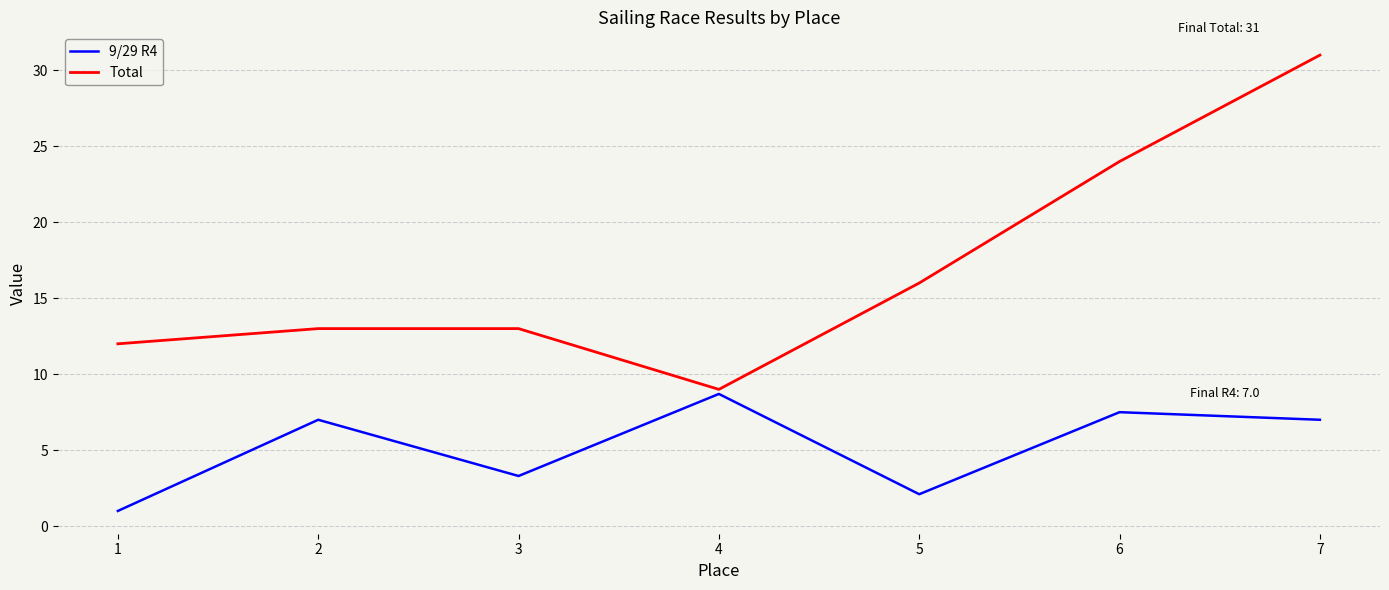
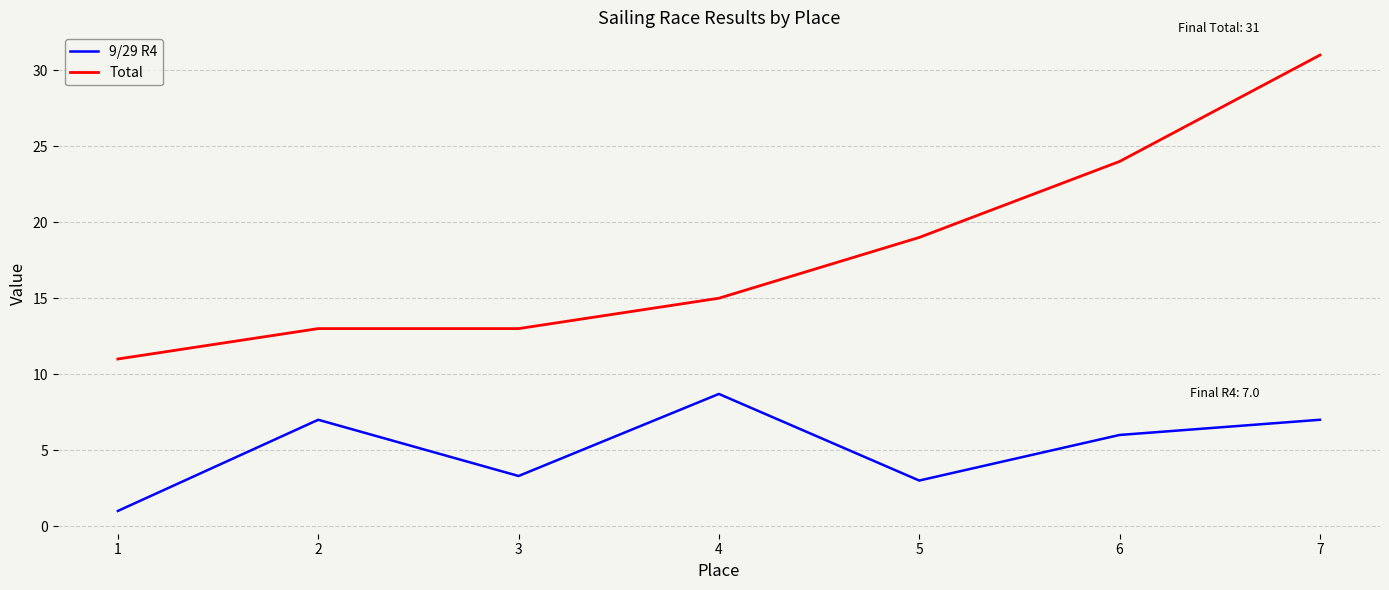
Total, 1: 12 -> 11
Total, 4: 9 -> 15
9/29 R4, 5: 2.1 -> 3.0
Total, 5: 16 -> 19
9/29 R4, 6: 7.5 -> 6.0
